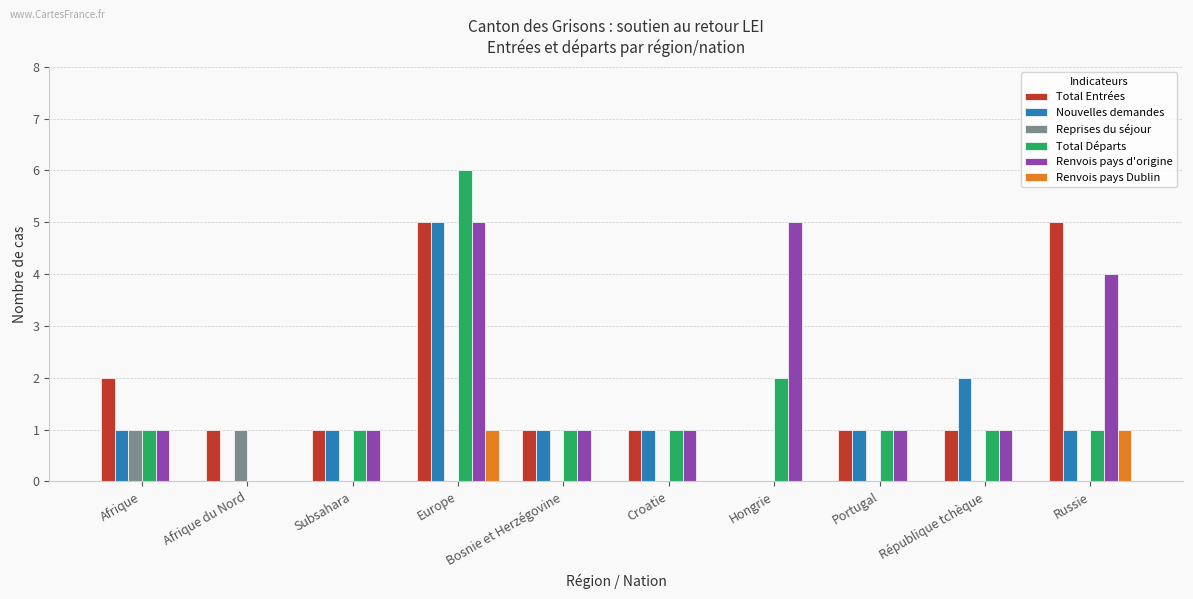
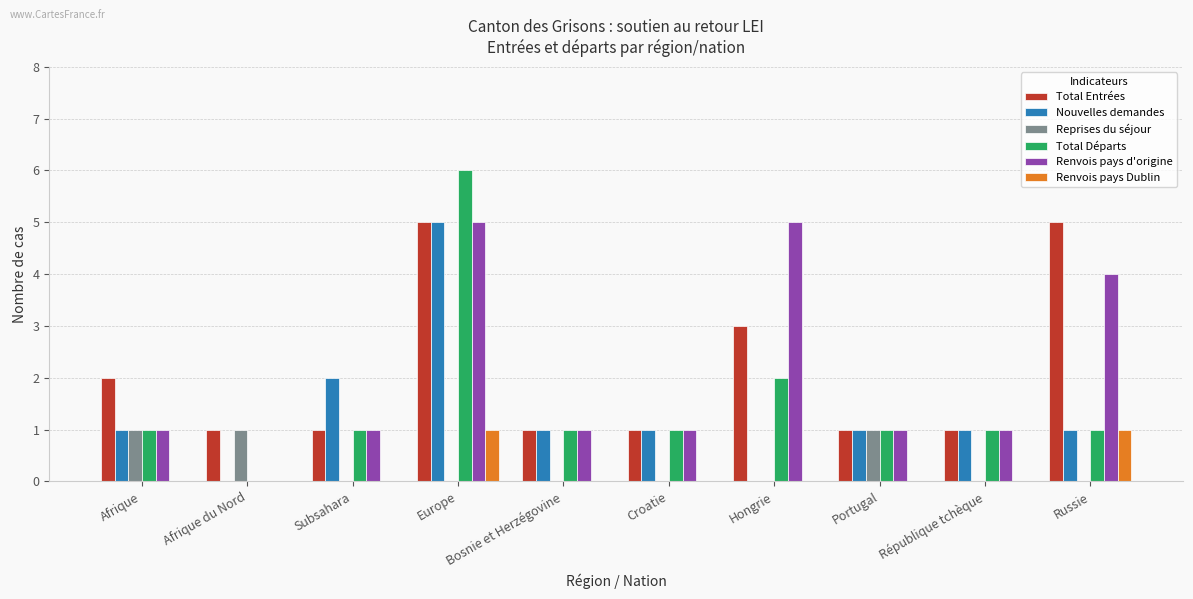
Nouvelles demandes, Subsahara: 1 -> 2
Total Entrées, Hongrie: 0 -> 3
Reprises du séjour, Portugal: 0 -> 1
Nouvelles demandes, République tchèque: 2 -> 1
